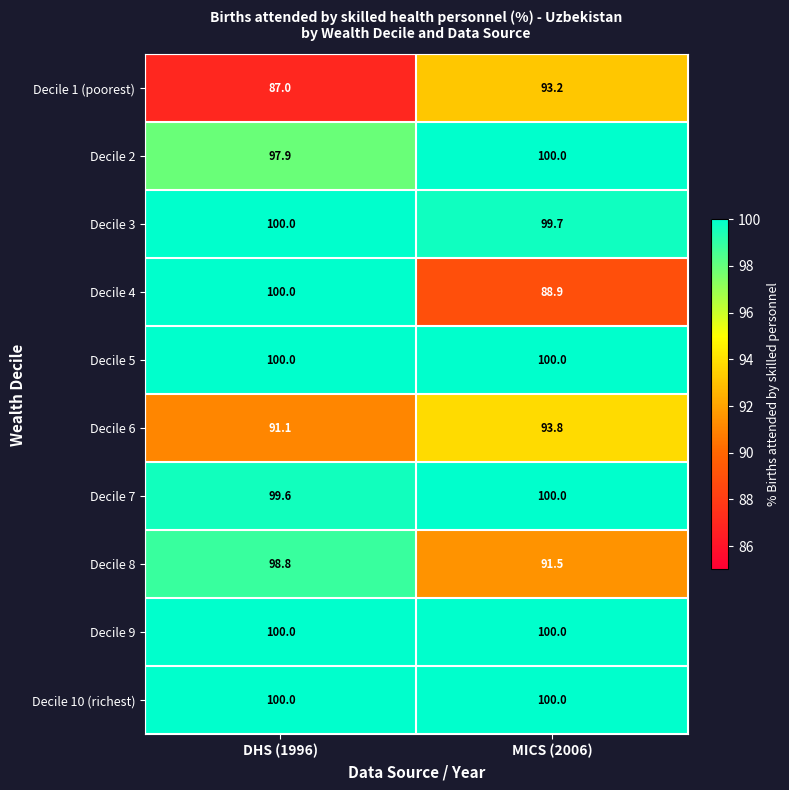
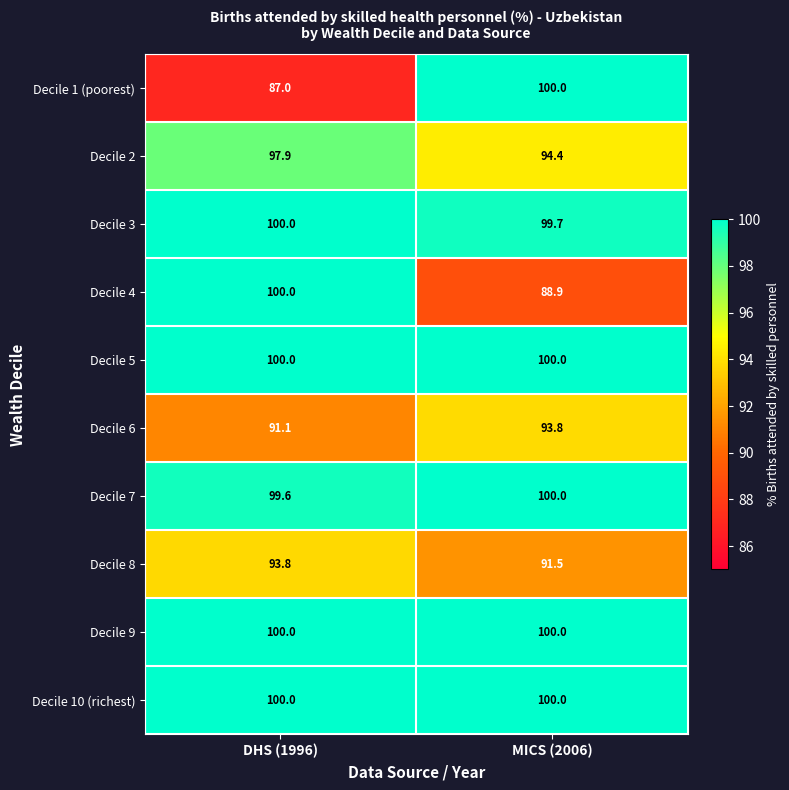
Decile 1 (poorest), MICS (2006): 93.2 -> 100.0
Decile 2, MICS (2006): 100.0 -> 94.4
Decile 8, DHS (1996): 98.8 -> 93.8
